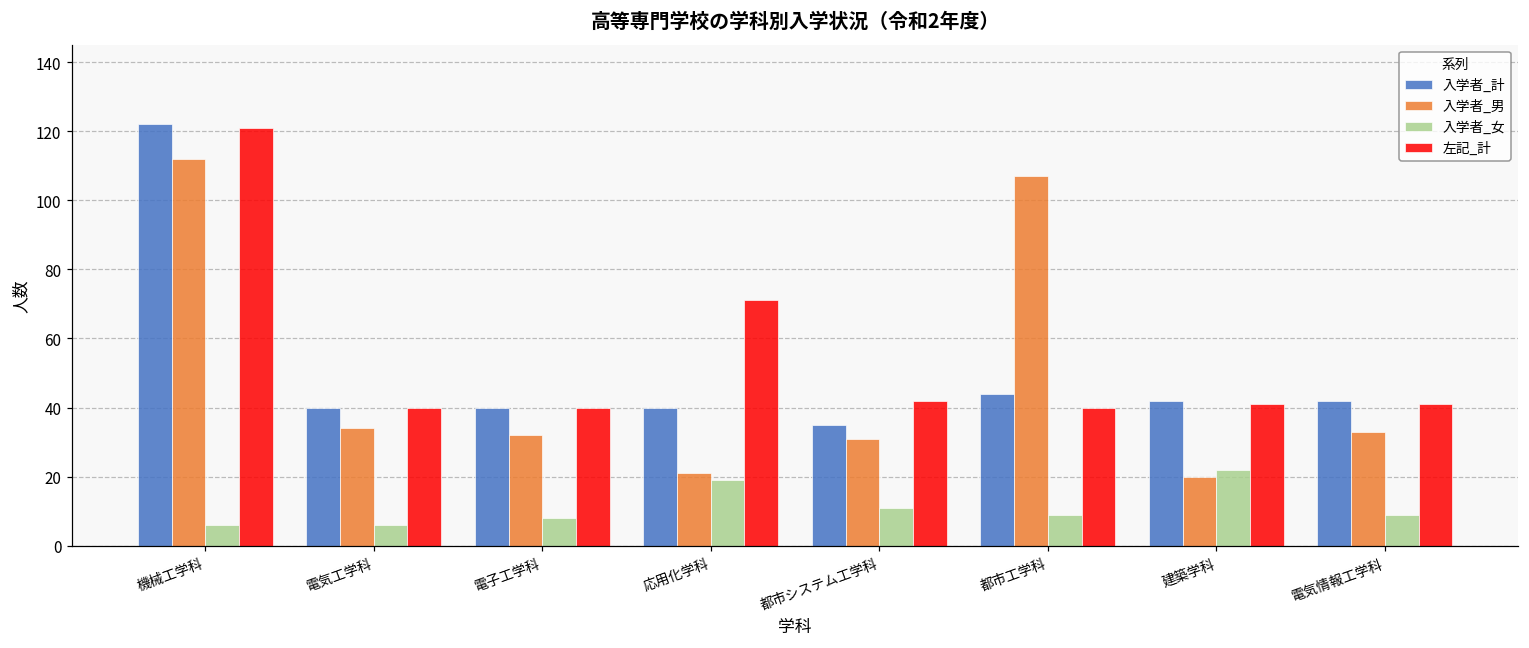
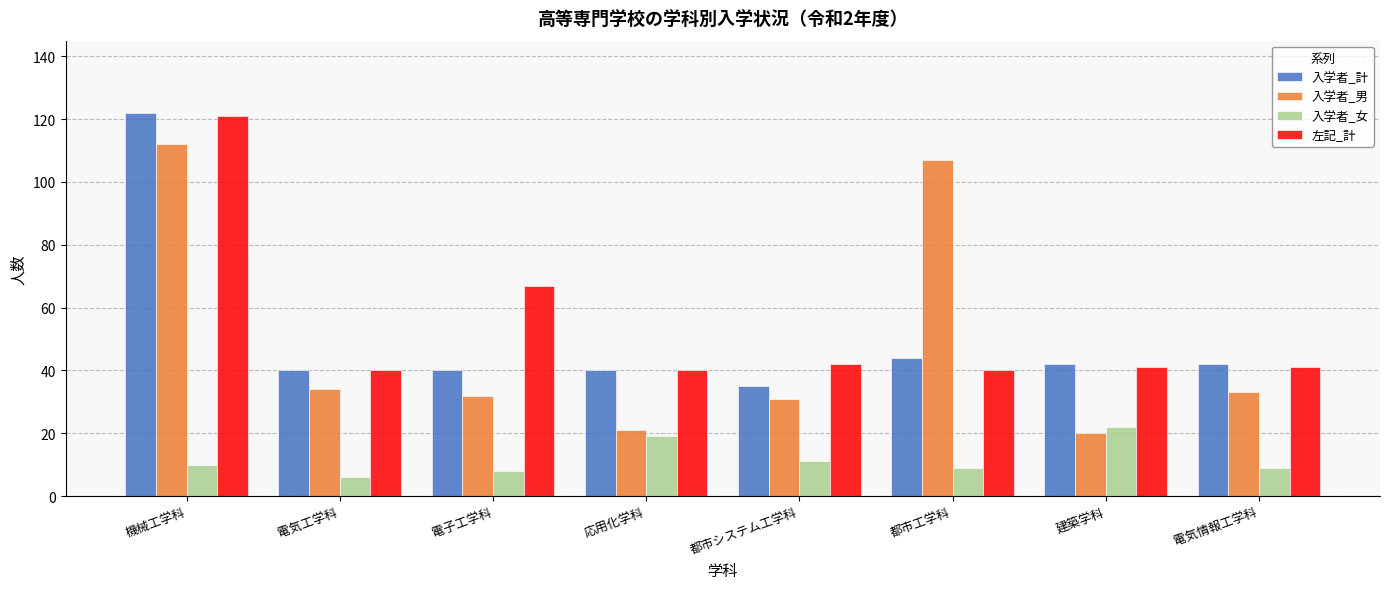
入学者_女, 機械工学科: 6 -> 10
左記_計, 電子工学科: 40 -> 67
左記_計, 応用化学科: 71 -> 40
